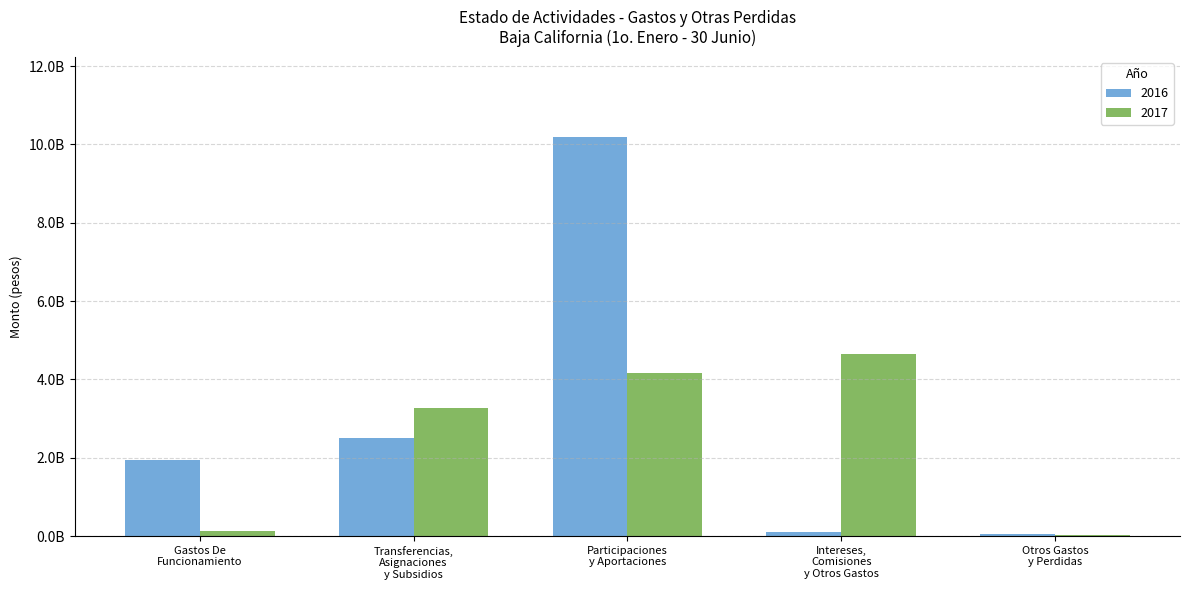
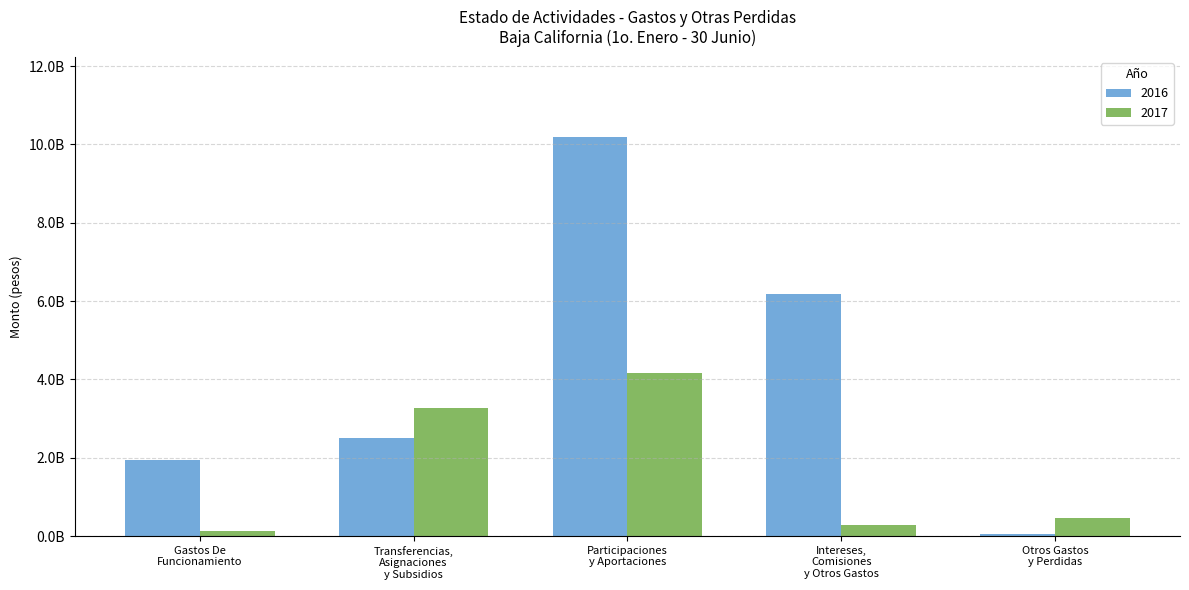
2016, Intereses, Comisiones y Otros Gastos: 100000000 -> 6200000000
2017, Intereses, Comisiones y Otros Gastos: 4700000000 -> 300000000
2017, Otros Gastos y Perdidas: 0 -> 500000000
